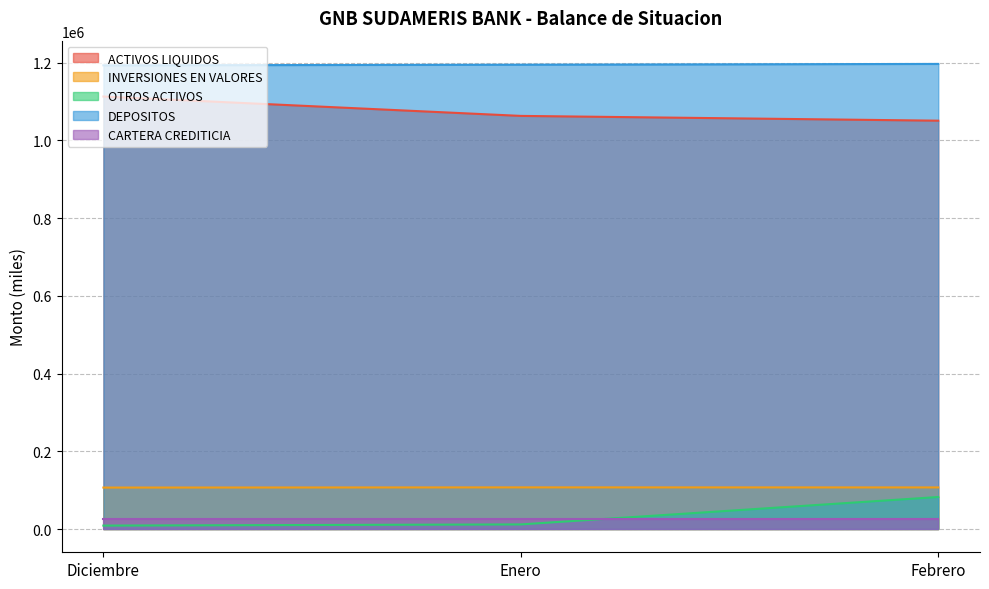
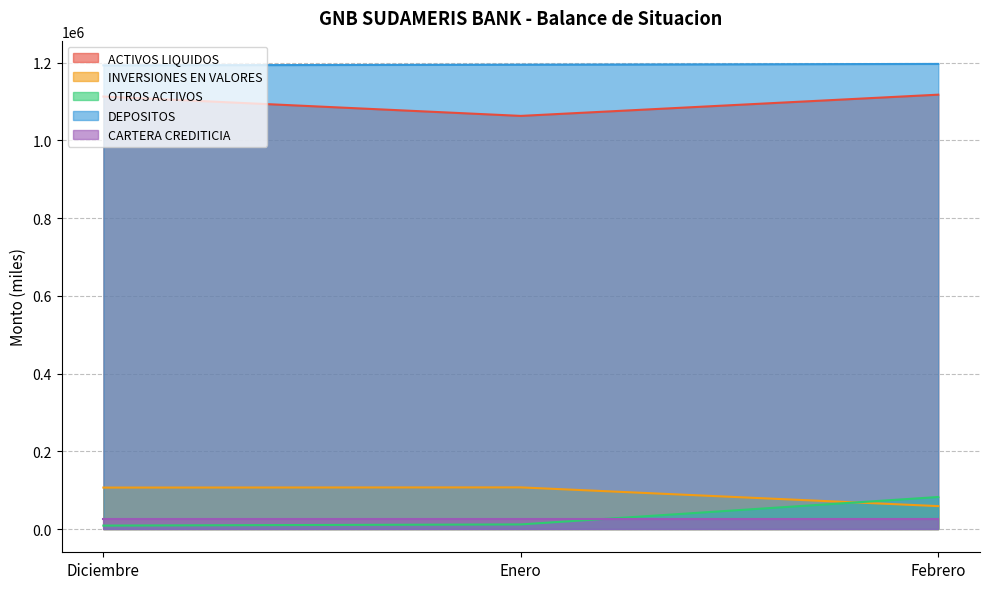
ACTIVOS LIQUIDOS, Febrero: 1050000 -> 1120000
INVERSIONES EN VALORES, Febrero: 110000 -> 60000
